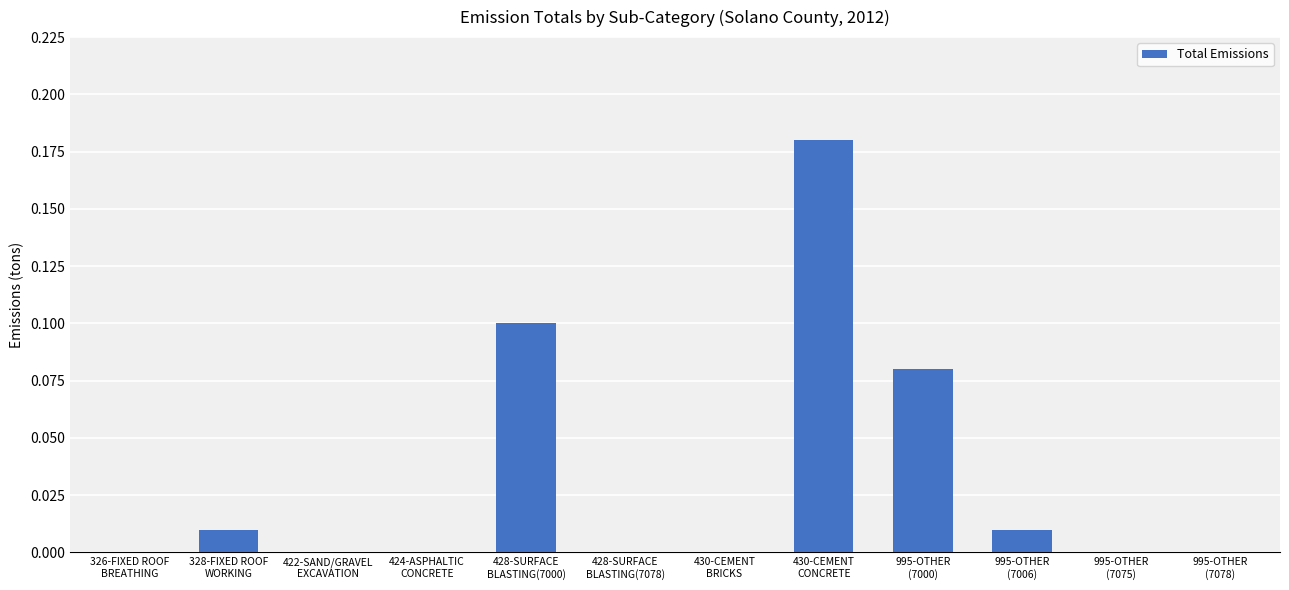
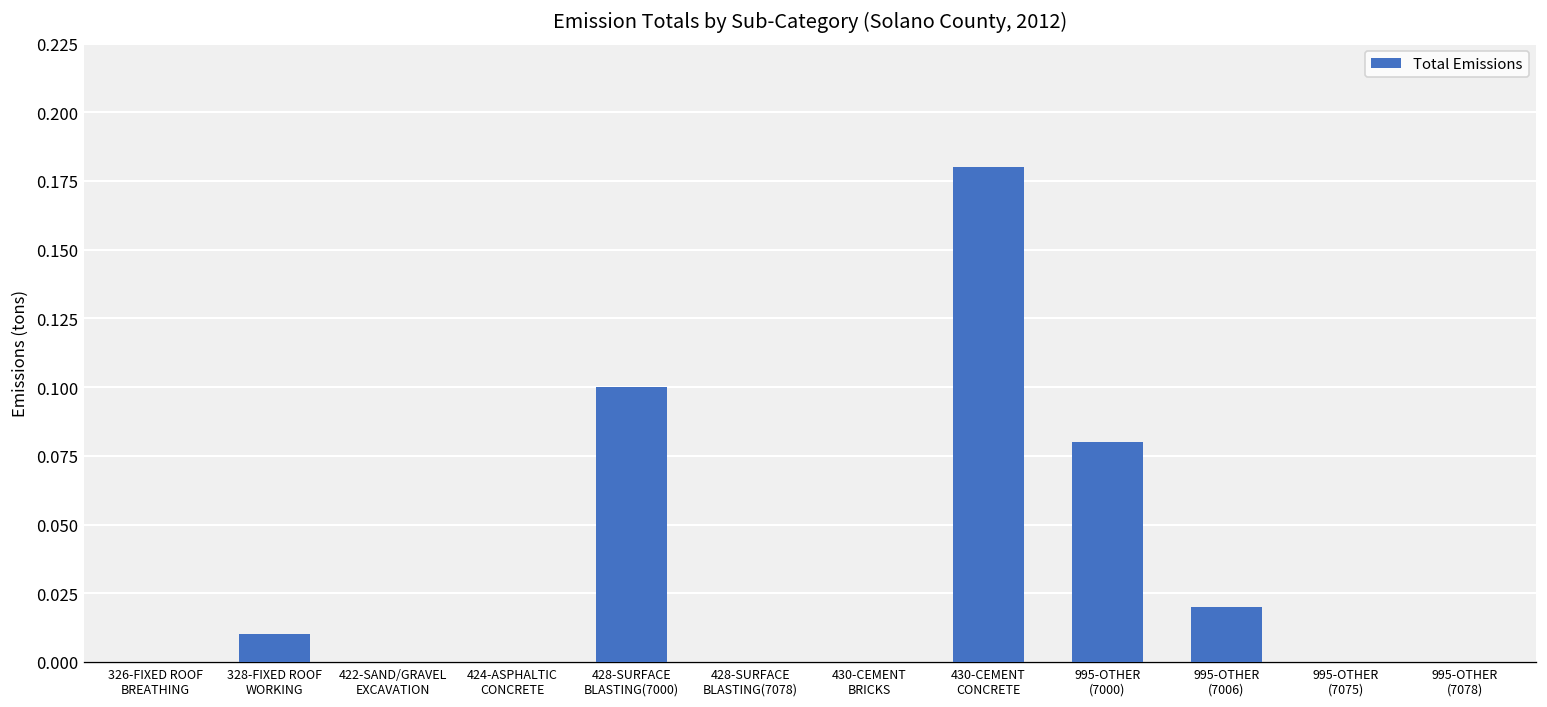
995-OTHER (7006): 0.01 -> 0.02
